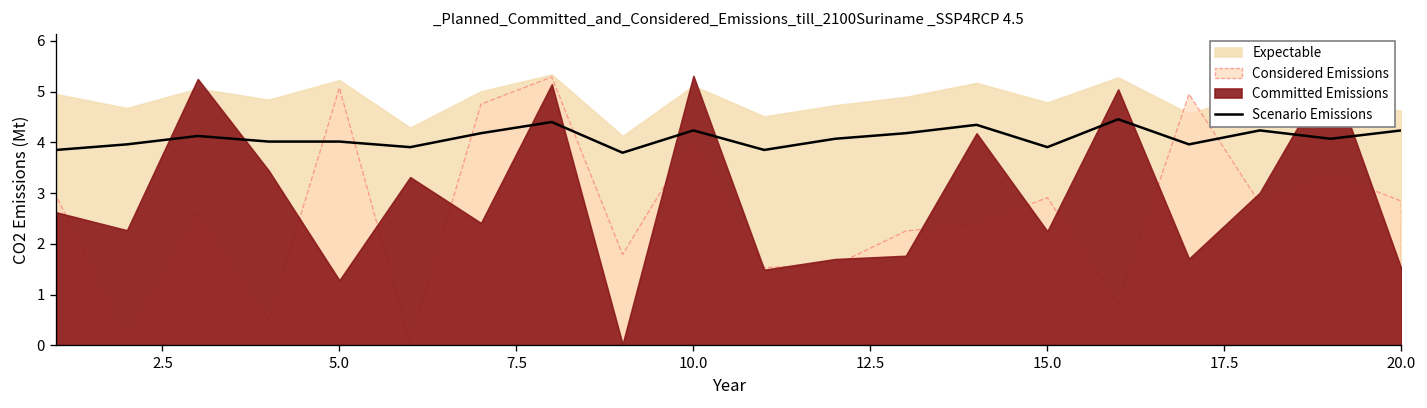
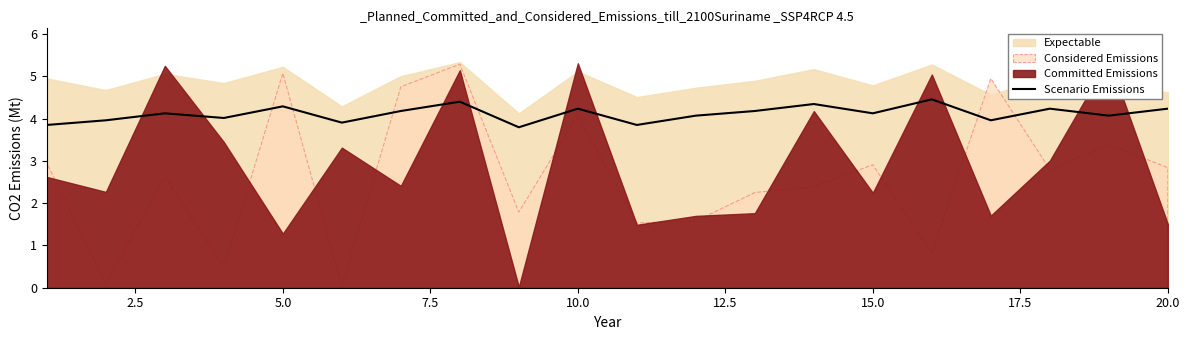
Scenario Emissions, 5.0: 4.0 -> 4.3
Scenario Emissions, 15.0: 3.9 -> 4.1
